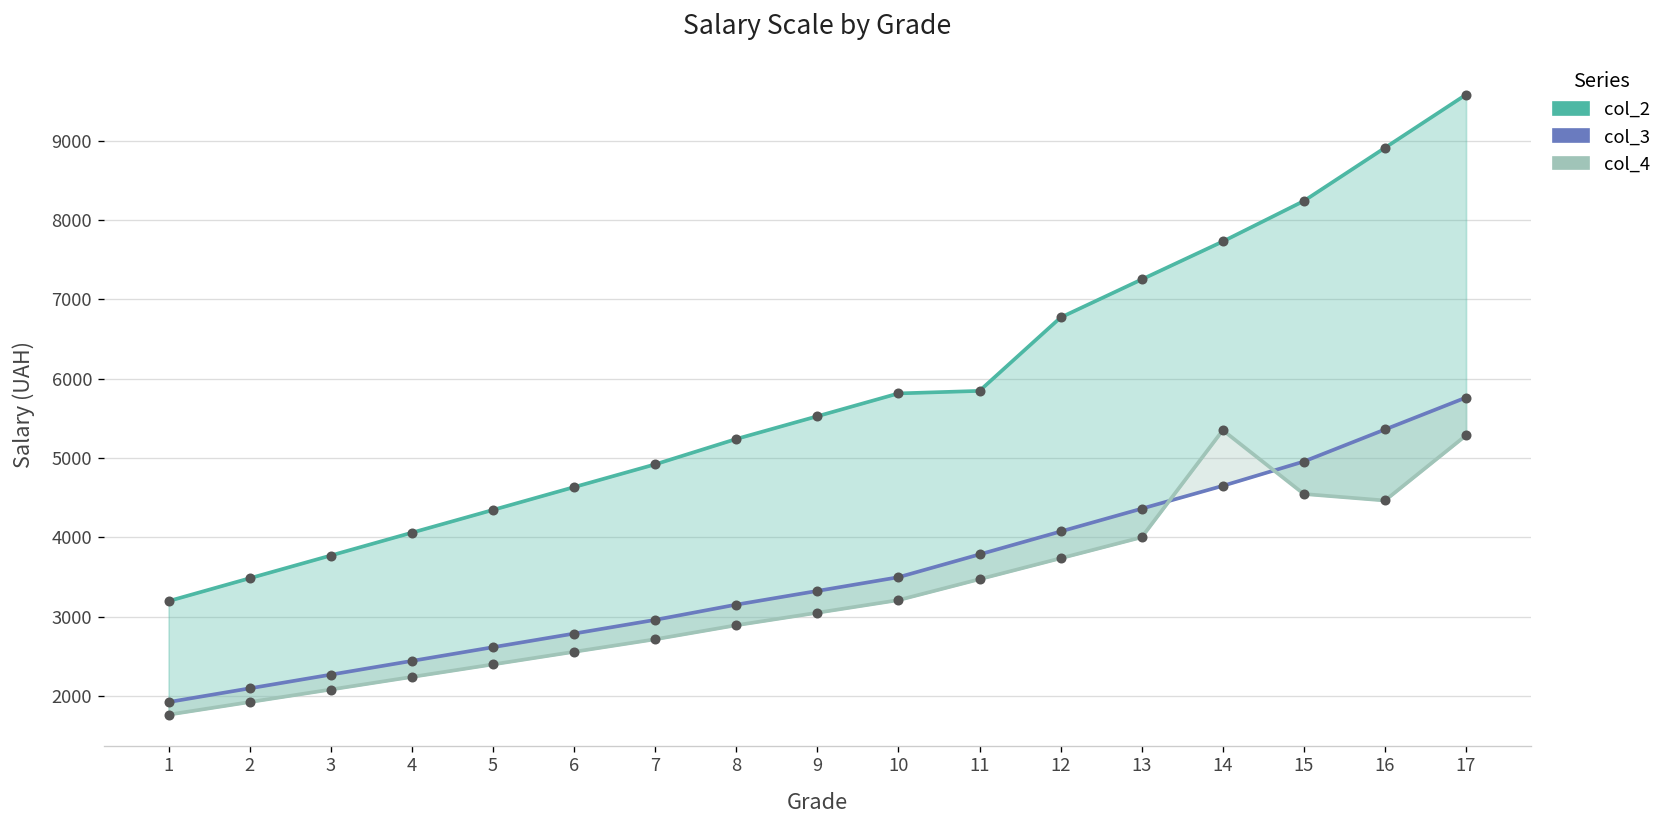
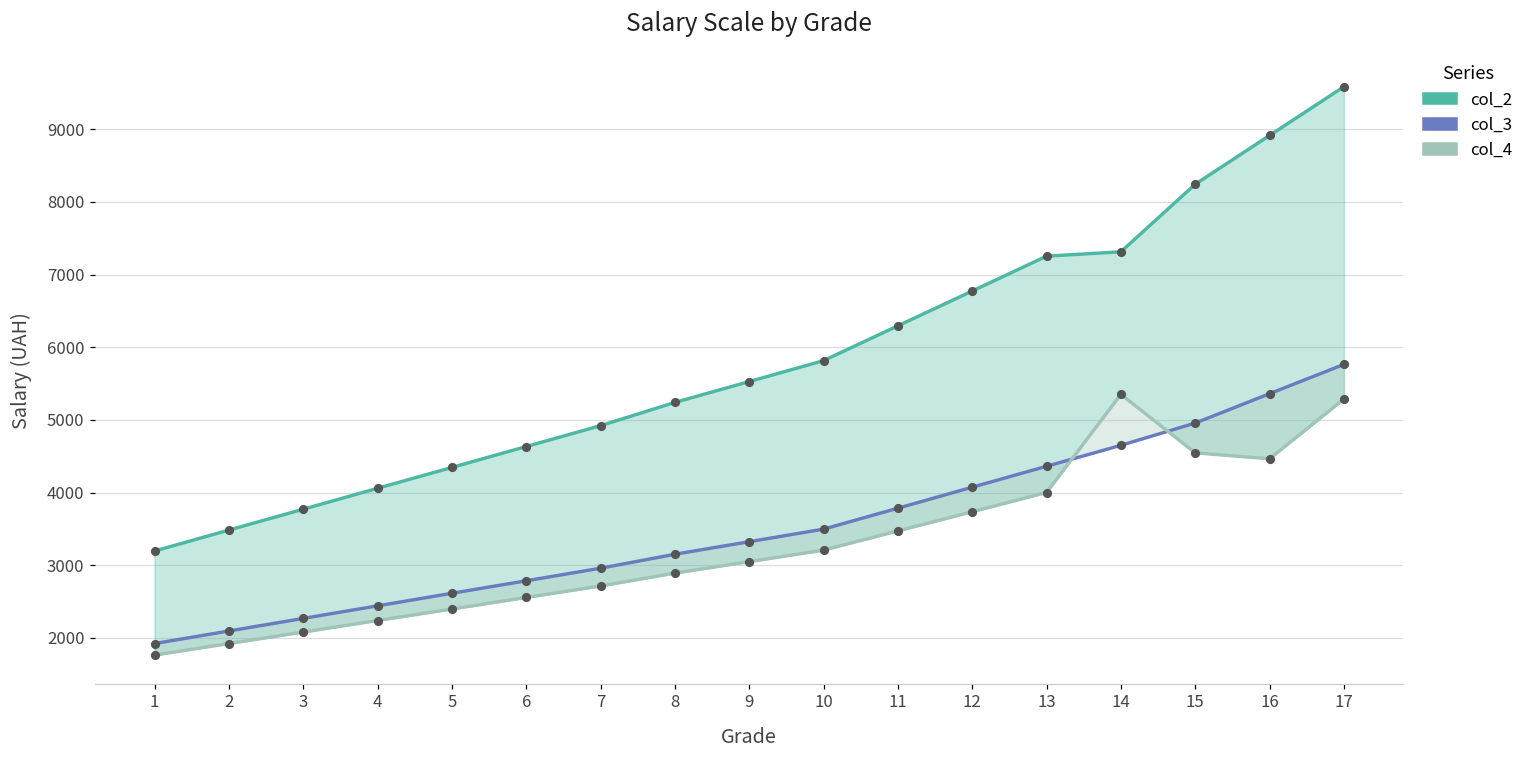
col_2, 11: 5800 -> 6300
col_2, 14: 7700 -> 7300
